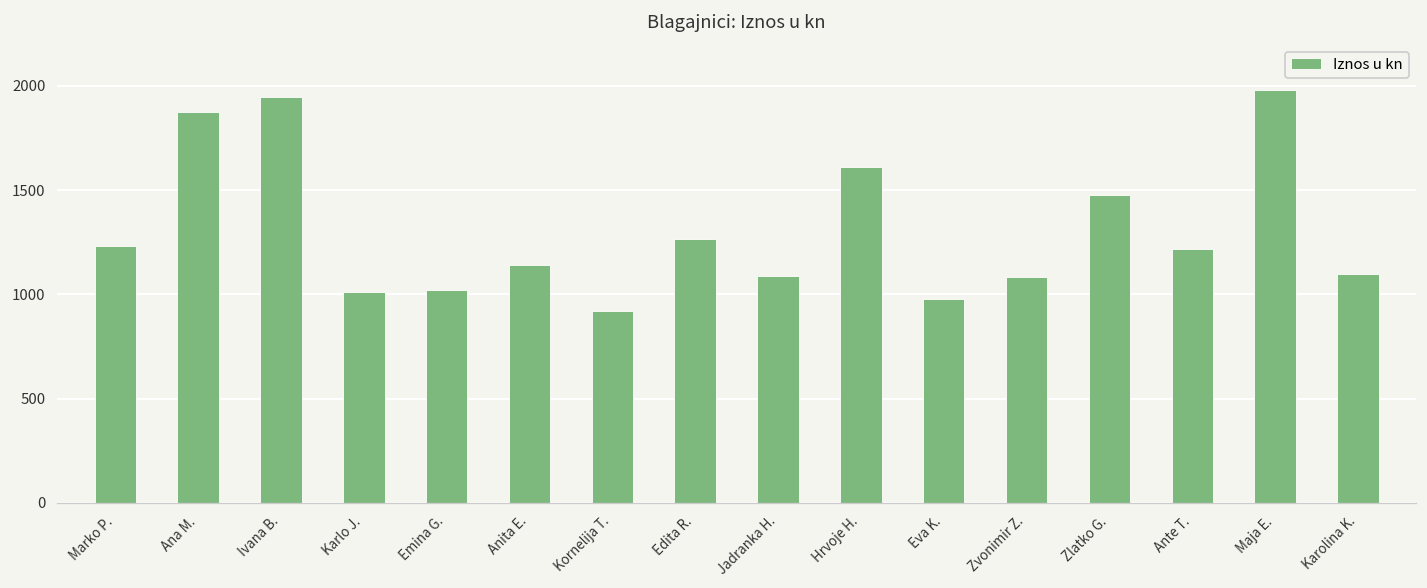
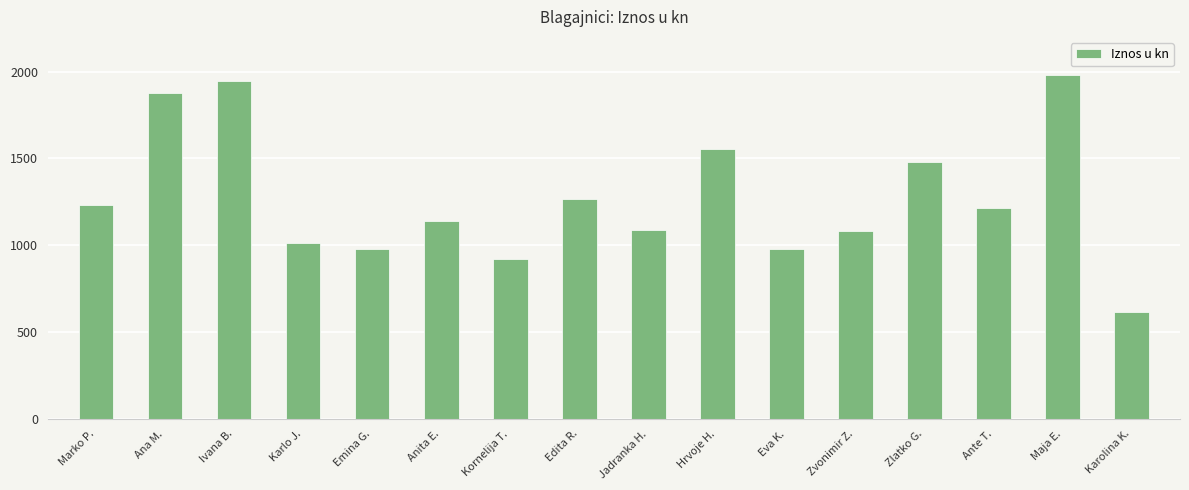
Emina G.: 1020 -> 980
Hrvoje H.: 1610 -> 1550
Karolina K.: 1100 -> 620
